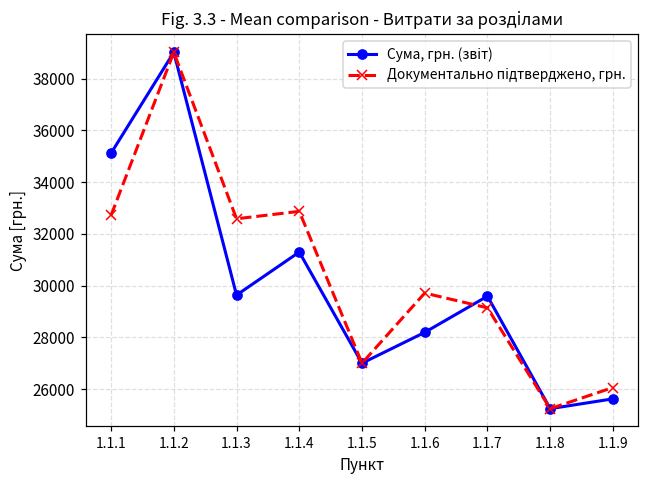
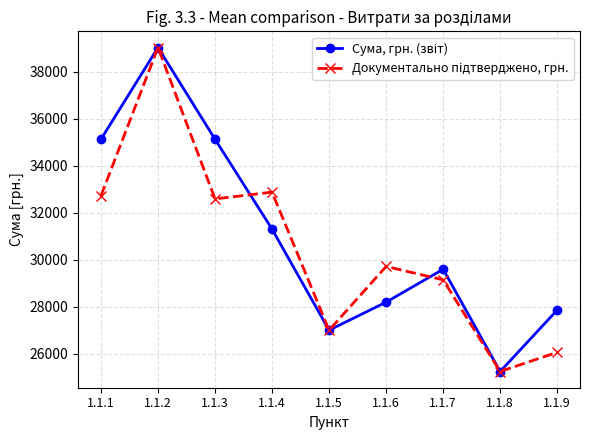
Сума, грн. (звіт), 1.1.3: 29600 -> 35100
Сума, грн. (звіт), 1.1.9: 25600 -> 27900
